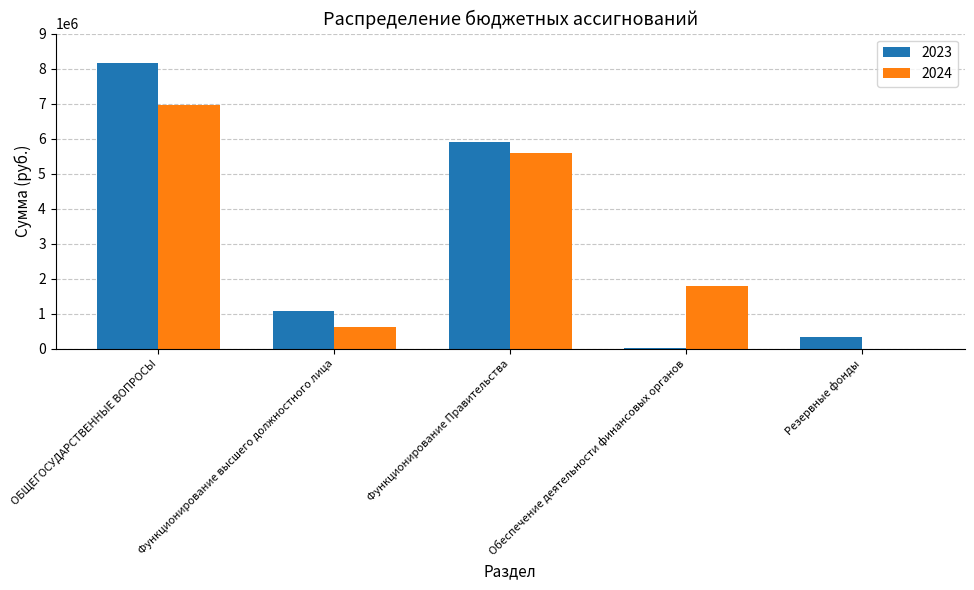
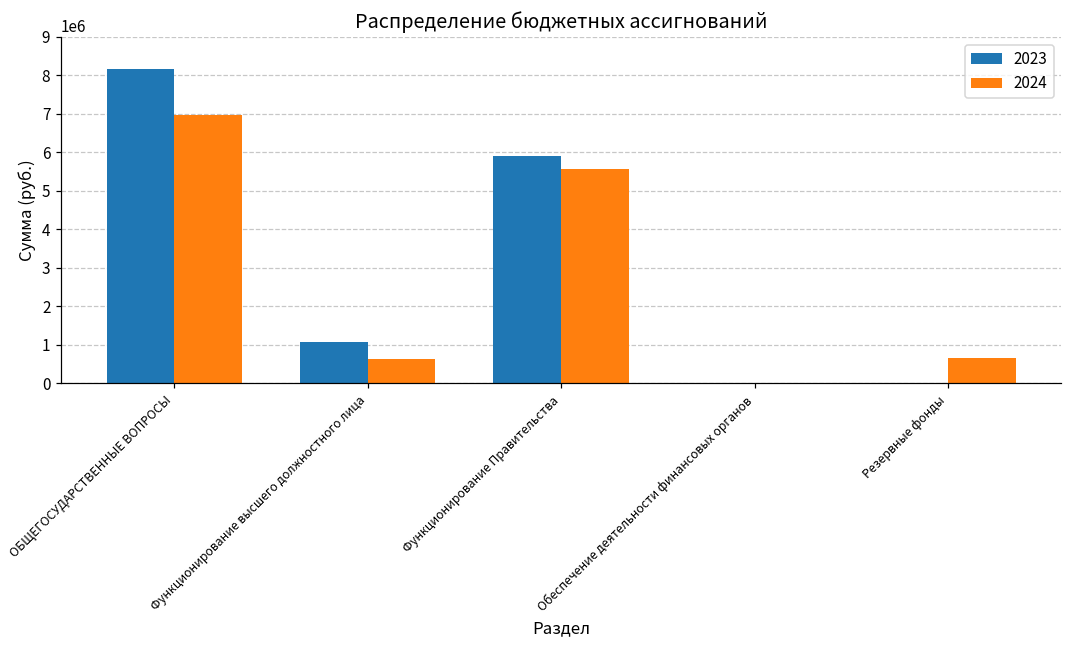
2024, Обеспечение деятельности финансовых органов: 1800000 -> 0
2023, Резервные фонды: 300000 -> 0
2024, Резервные фонды: 0 -> 700000
